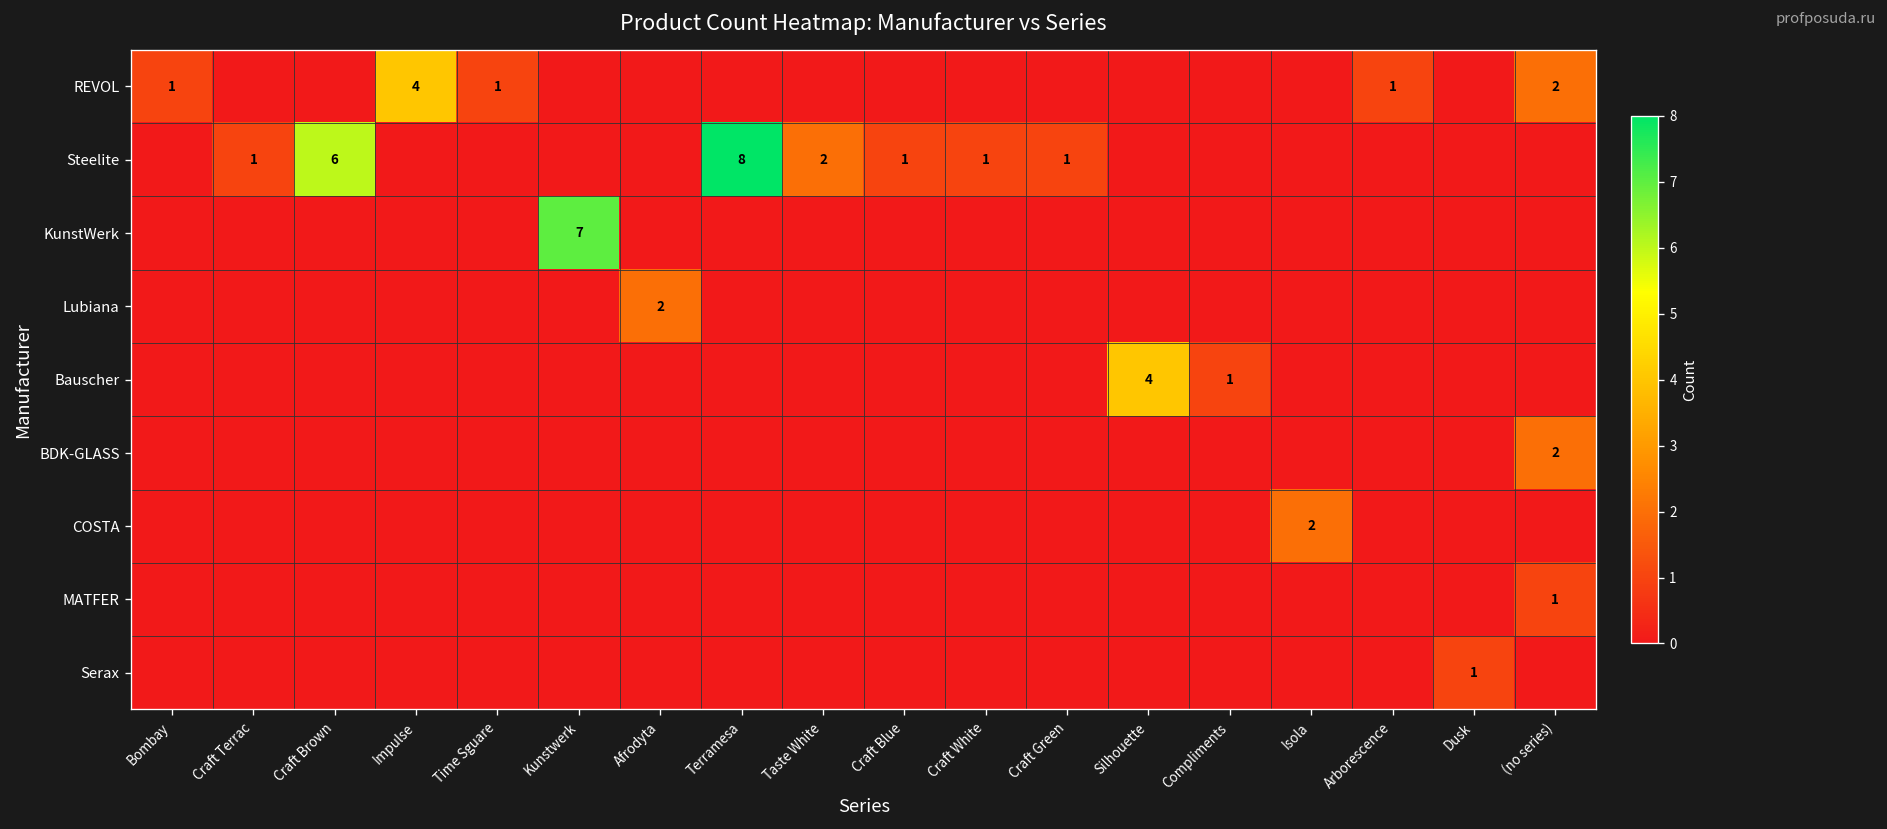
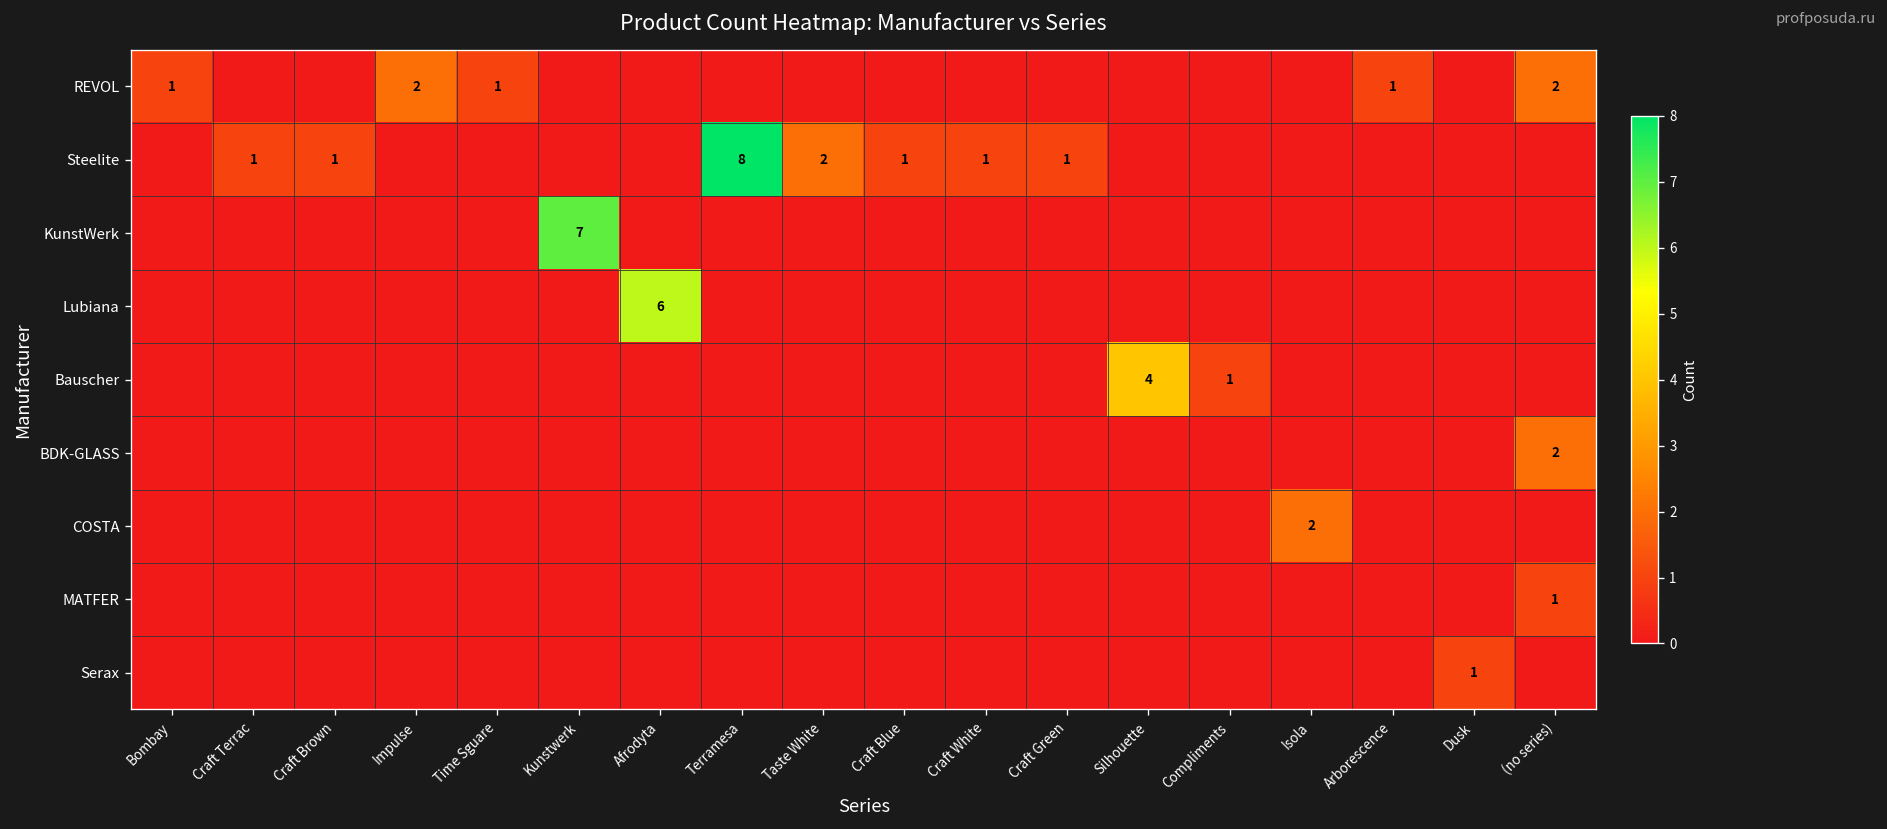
REVOL, Impulse: 4 -> 2
Steelite, Craft Brown: 6 -> 1
Lubiana, Afrodyta: 2 -> 6
